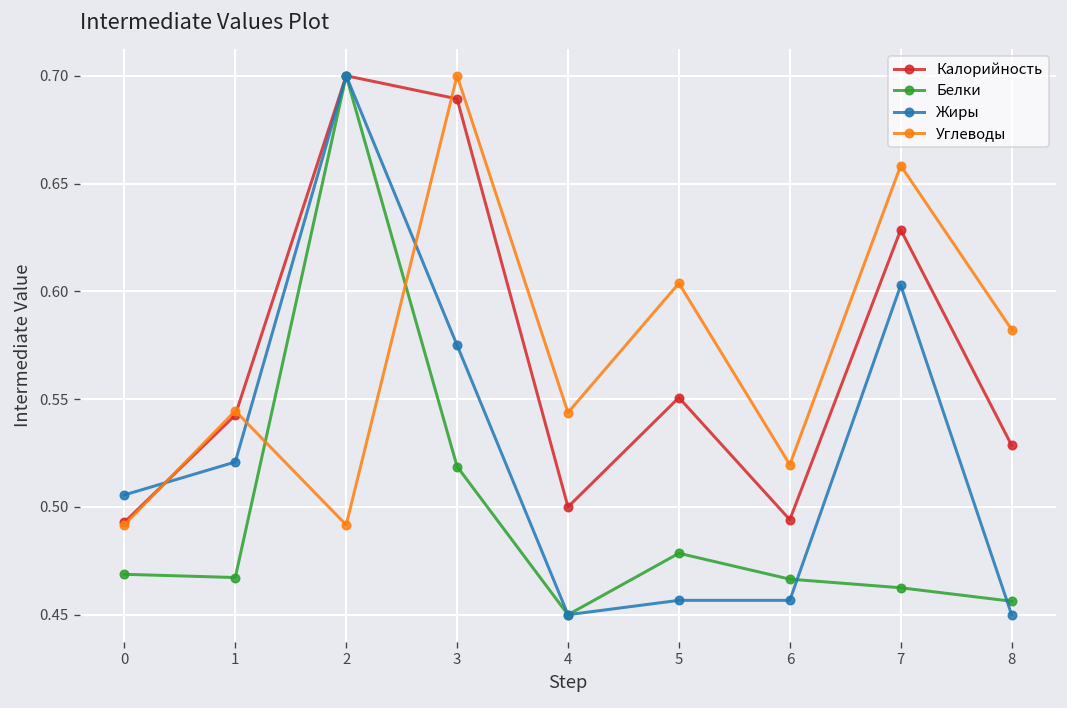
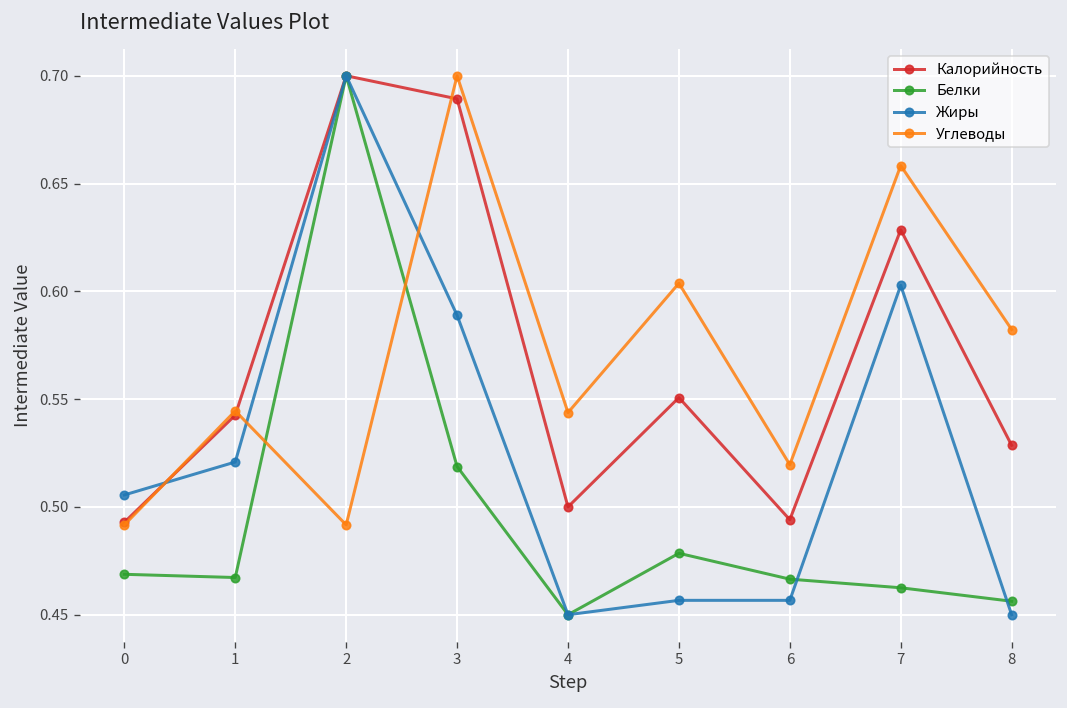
Жиры, 3: 0.575 -> 0.589
